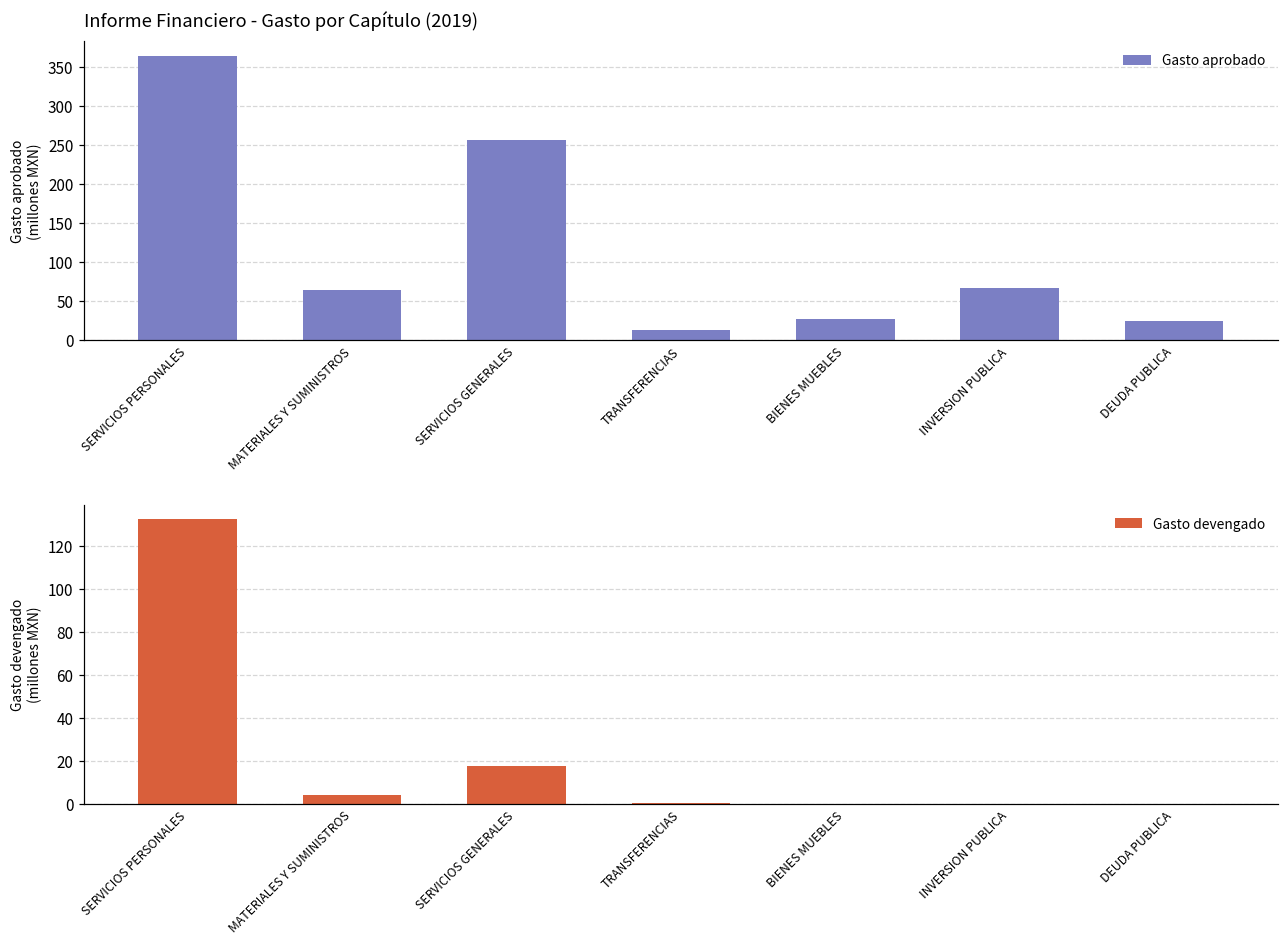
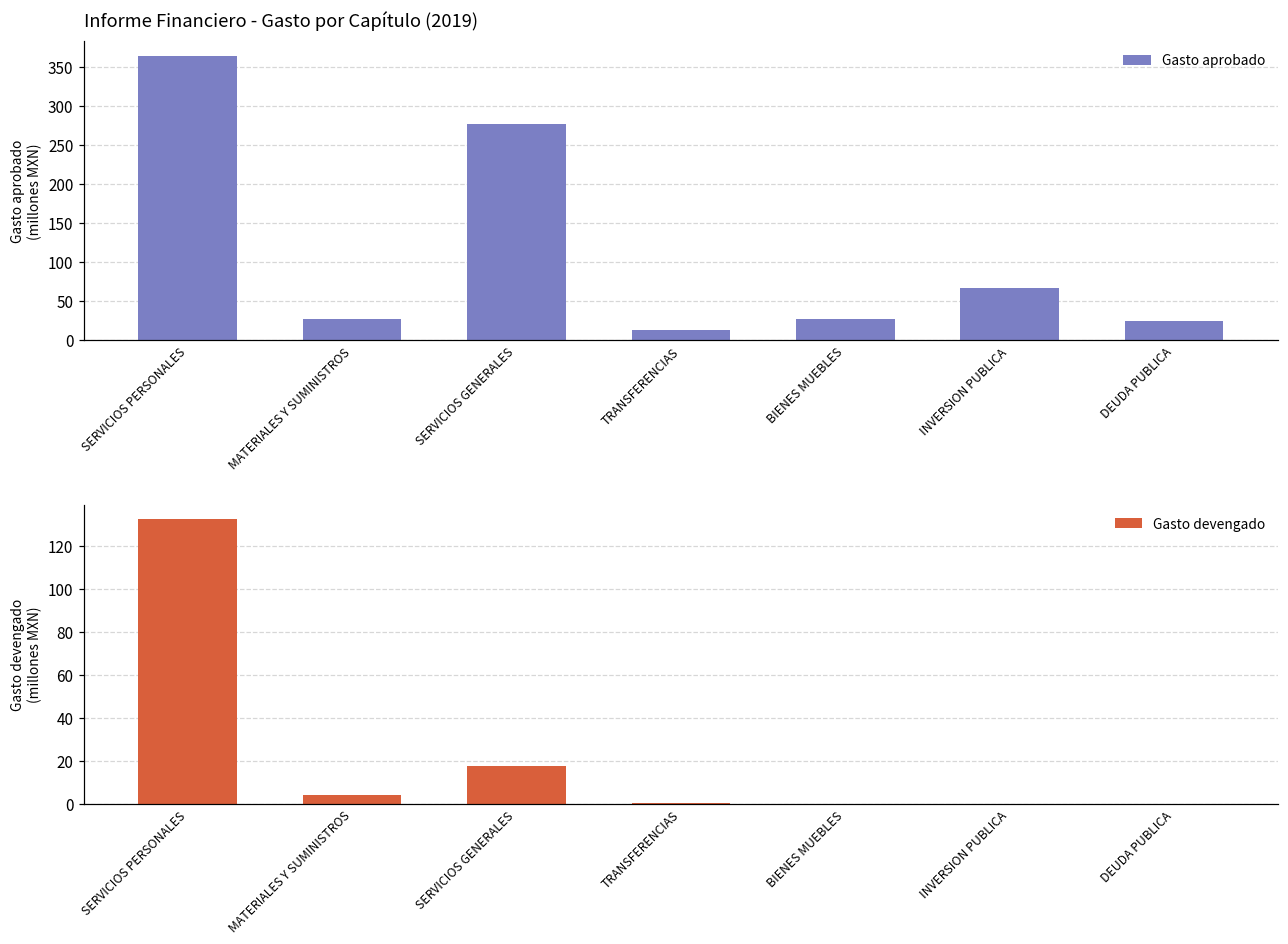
Informe Financiero - Gasto por Capítulo (2019), MATERIALES Y SUMINISTROS: 70 -> 30
Informe Financiero - Gasto por Capítulo (2019), SERVICIOS GENERALES: 260 -> 280
